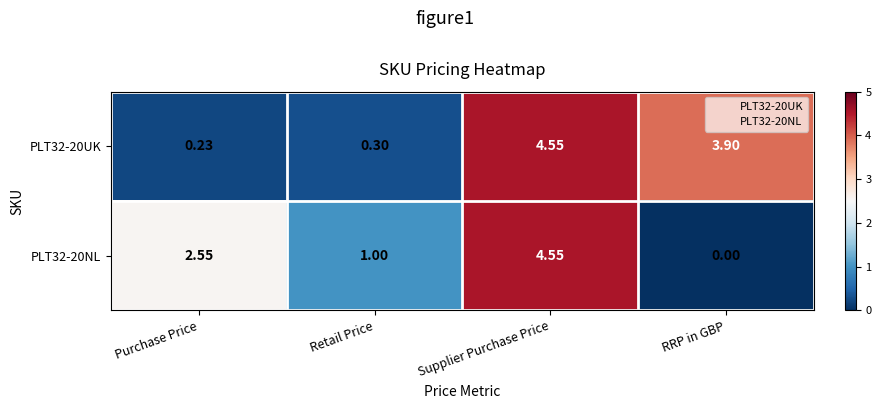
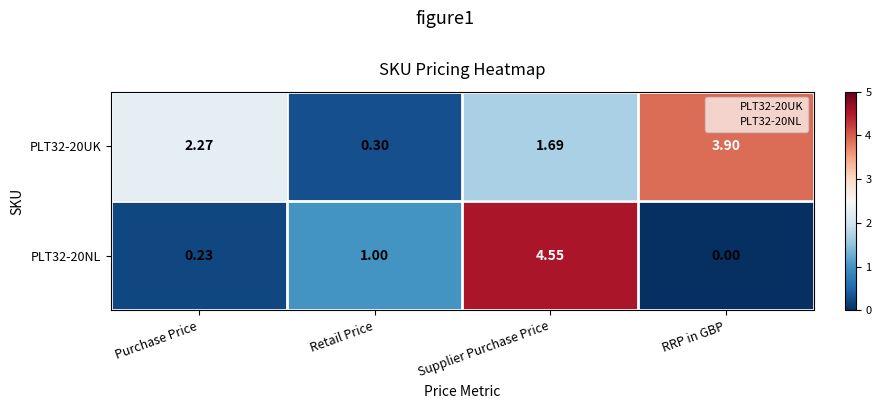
PLT32-20UK, Purchase Price: 0.23 -> 2.27
PLT32-20UK, Supplier Purchase Price: 4.55 -> 1.69
PLT32-20NL, Purchase Price: 2.55 -> 0.23
